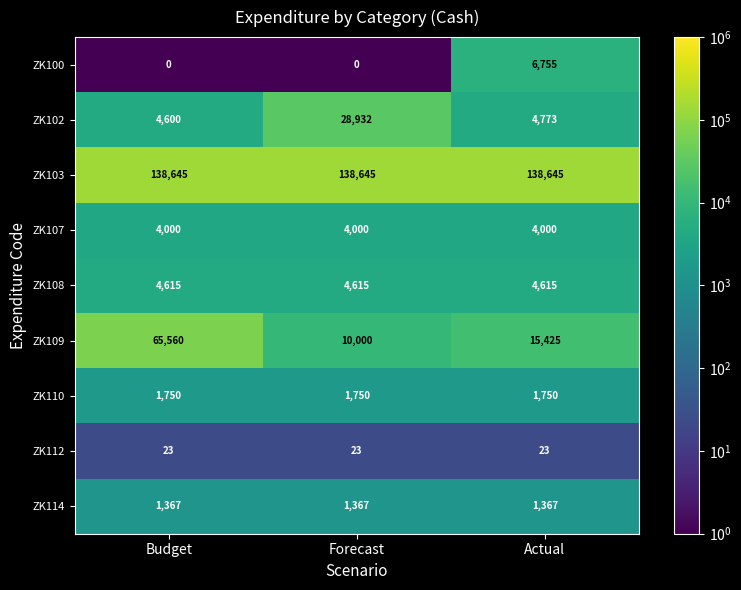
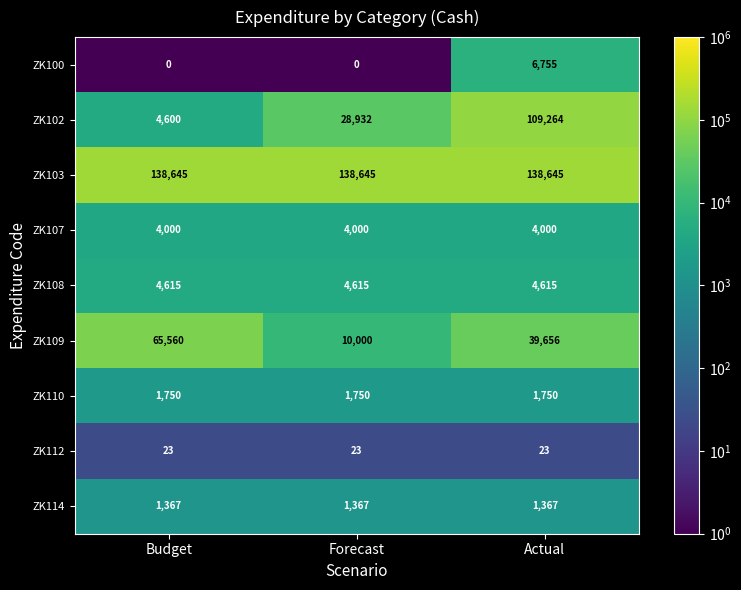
ZK102, Actual: 4,773 -> 109,264
ZK109, Actual: 15,425 -> 39,656
